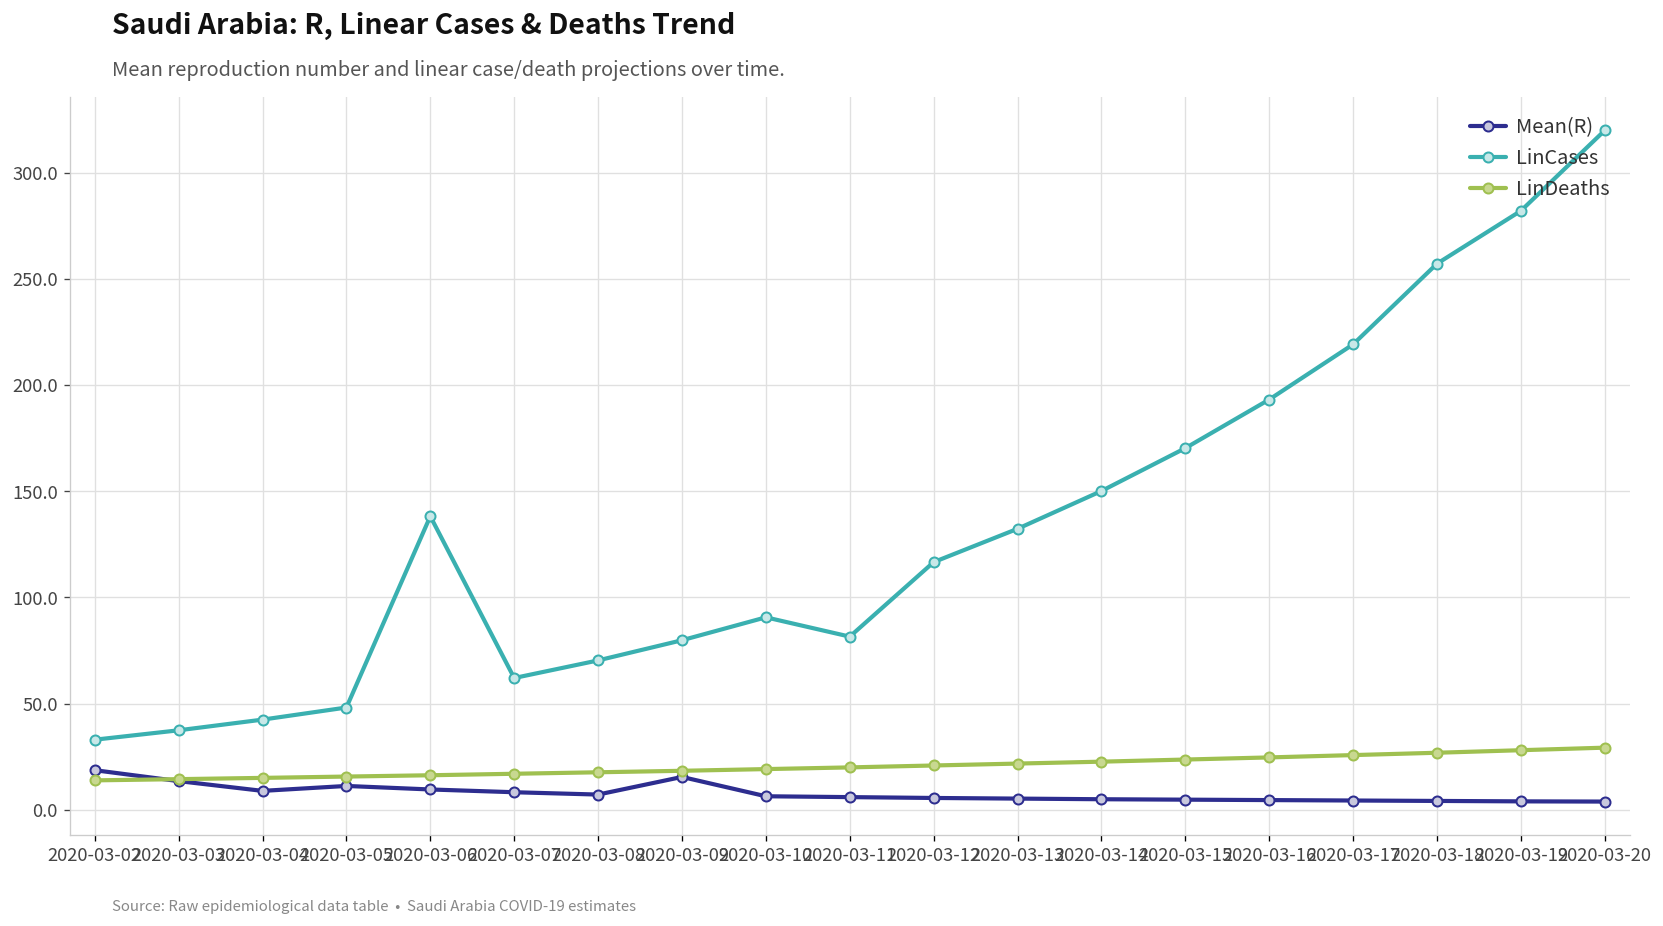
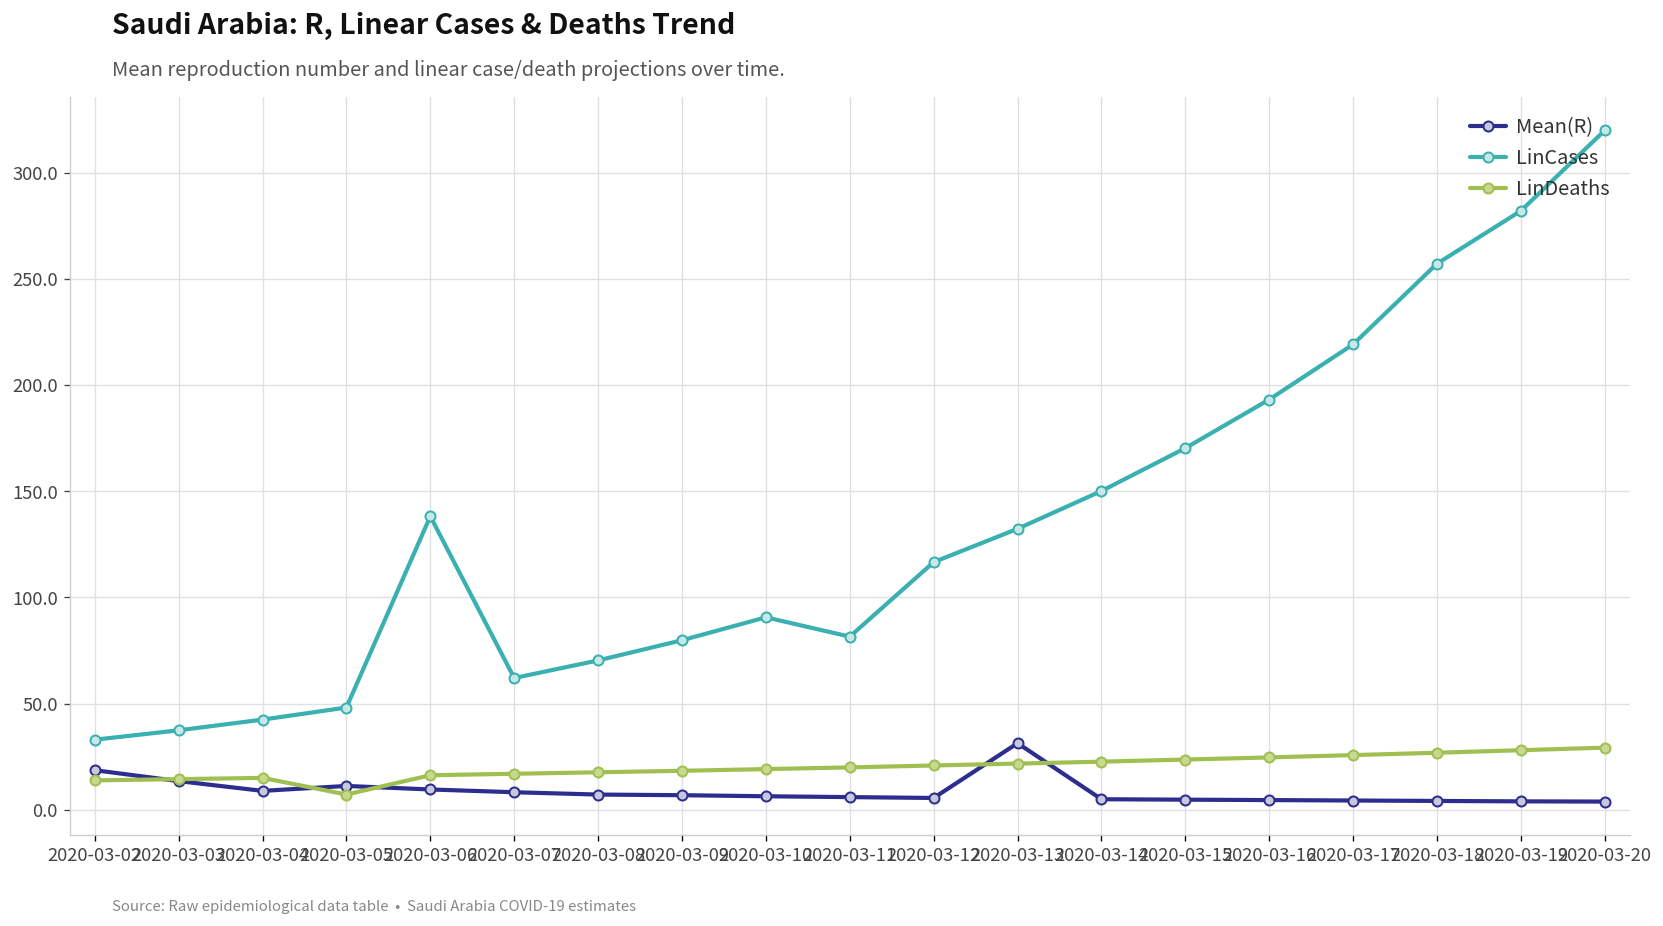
LinDeaths, 2020-03-05: 16 -> 7
Mean(R), 2020-03-09: 15 -> 7
Mean(R), 2020-03-13: 5 -> 31
